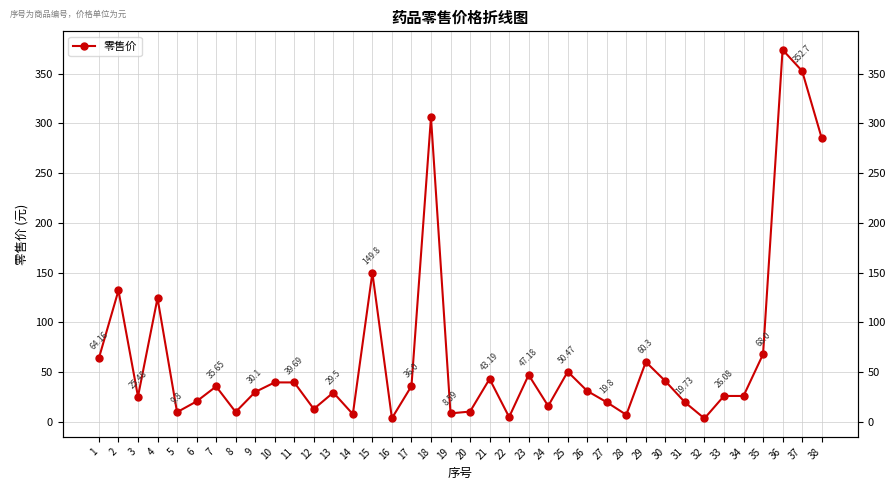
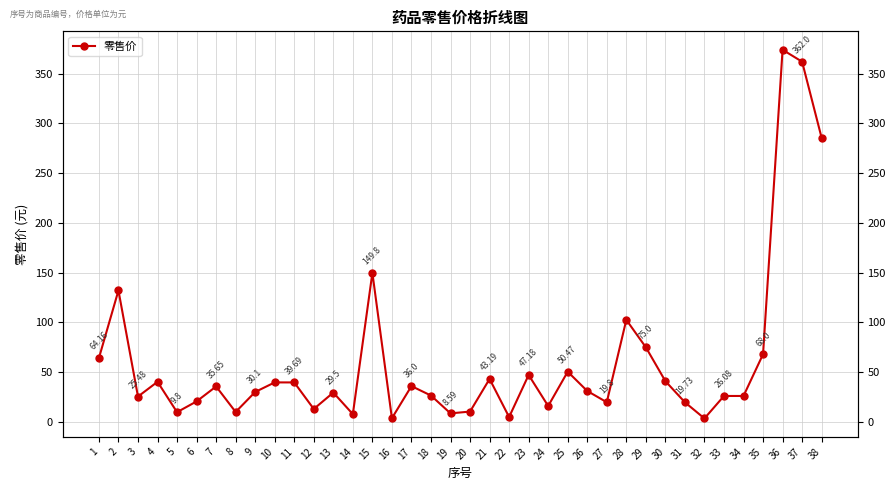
4: 120 -> 40
18: 310 -> 30
28: 10 -> 100
29: 60.3 -> 75.0
37: 352.7 -> 362.0
